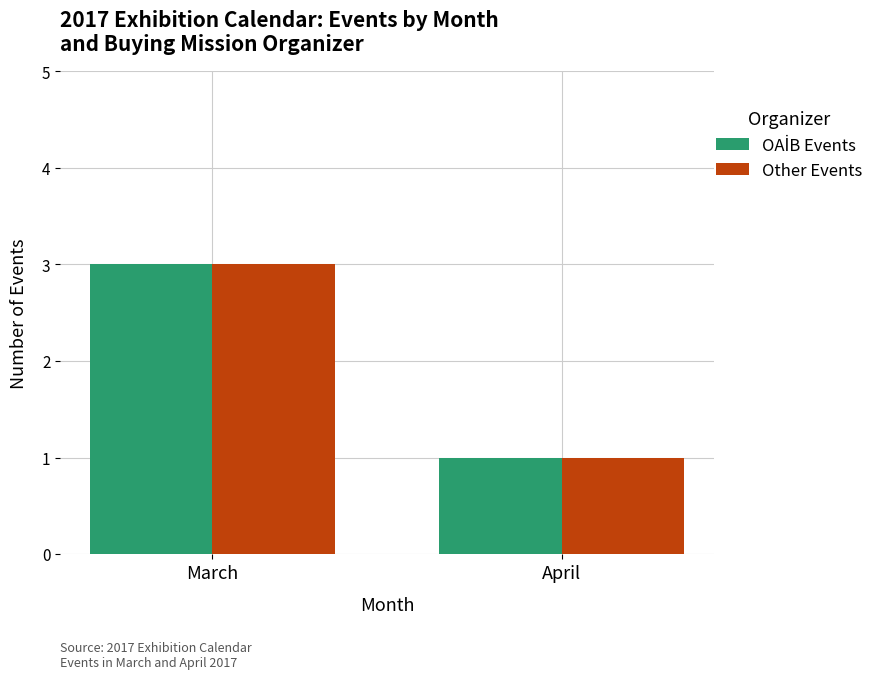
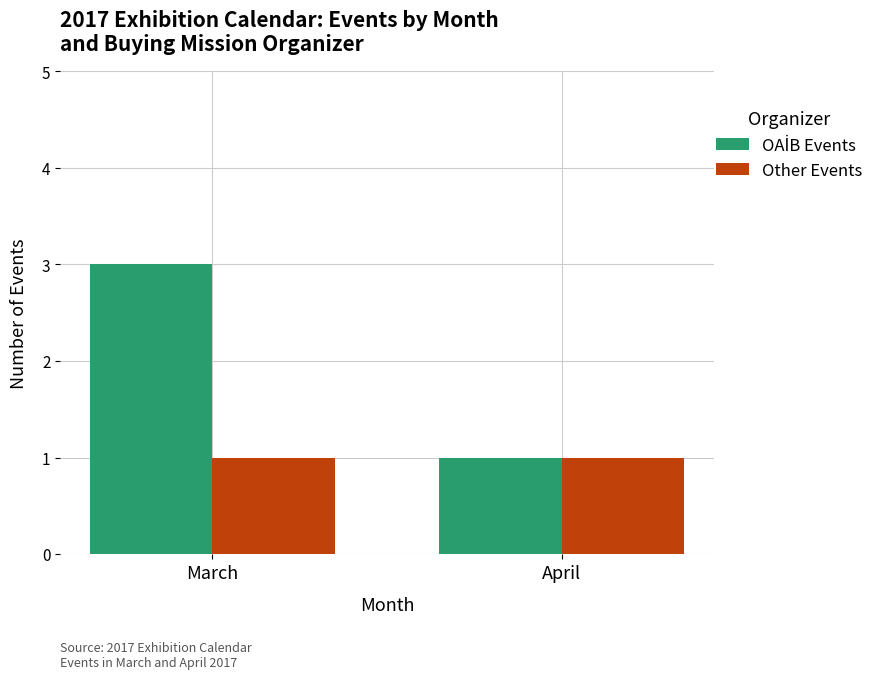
Other Events, March: 3 -> 1
